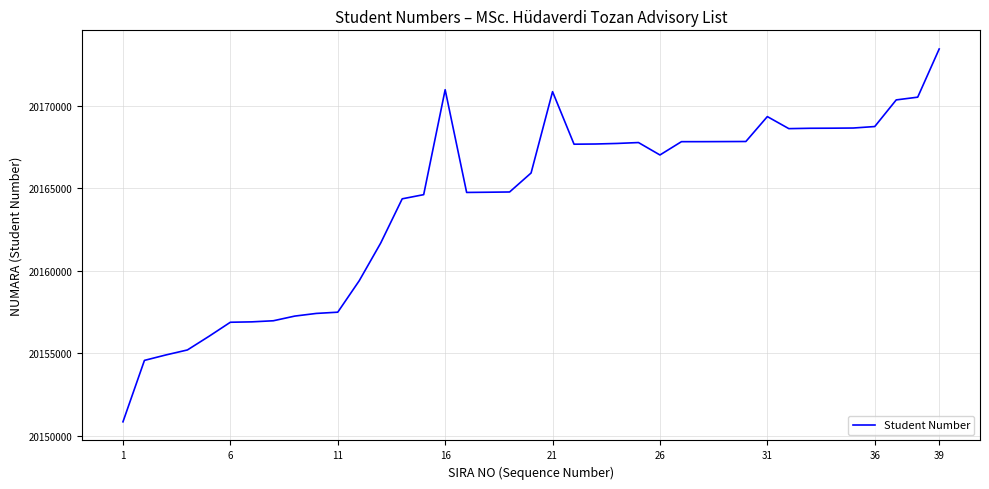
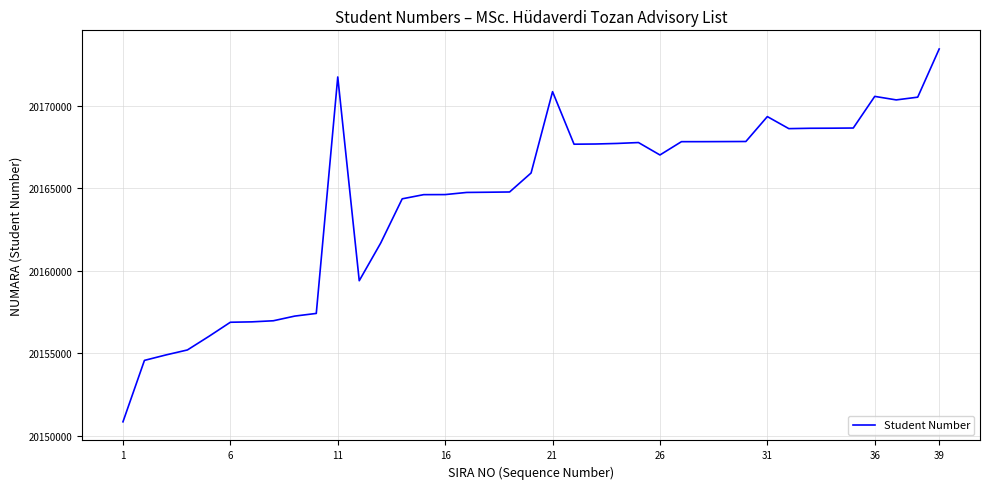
11: 20157500 -> 20171700
16: 20171000 -> 20164600
36: 20168700 -> 20170600
